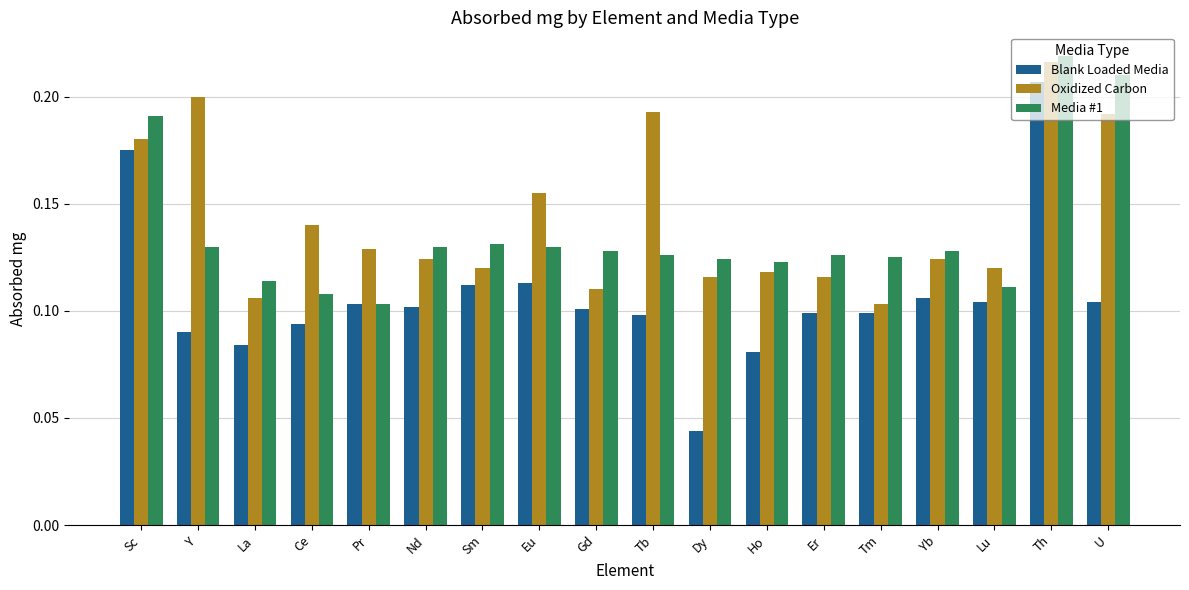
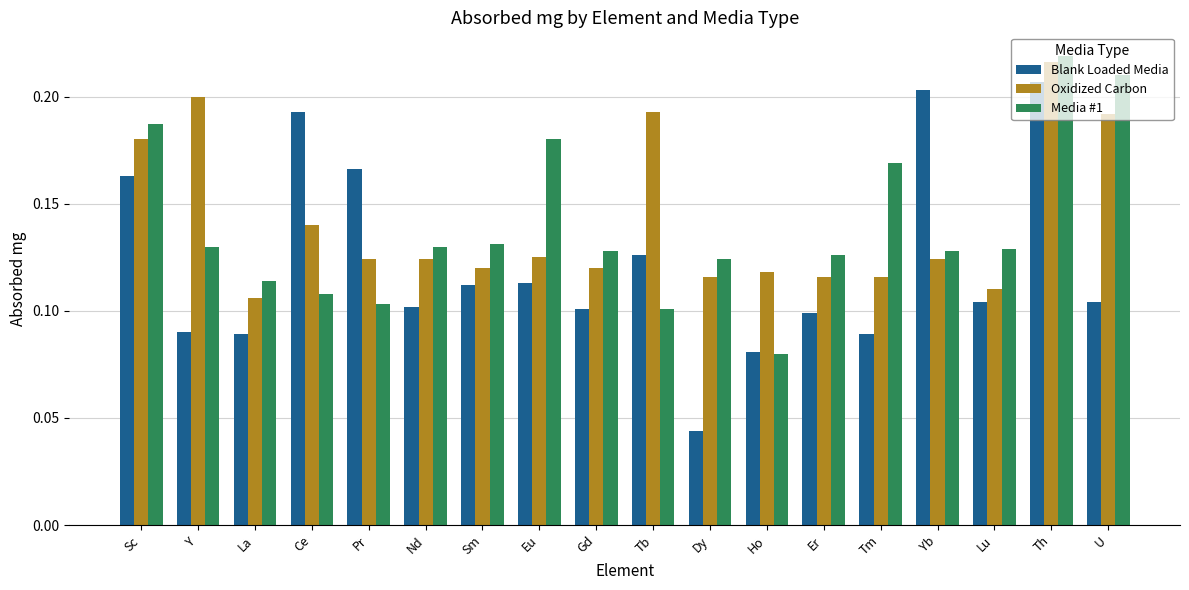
Blank Loaded Media, Sc: 0.175 -> 0.163
Media #1, Sc: 0.191 -> 0.187
Blank Loaded Media, La: 0.084 -> 0.089
Blank Loaded Media, Ce: 0.094 -> 0.193
Blank Loaded Media, Pr: 0.103 -> 0.166
Oxidized Carbon, Pr: 0.129 -> 0.124
Oxidized Carbon, Eu: 0.155 -> 0.125
Media #1, Eu: 0.13 -> 0.18
Oxidized Carbon, Gd: 0.11 -> 0.12
Blank Loaded Media, Tb: 0.098 -> 0.126
Media #1, Tb: 0.126 -> 0.101
Media #1, Ho: 0.123 -> 0.080
Blank Loaded Media, Tm: 0.099 -> 0.089
Oxidized Carbon, Tm: 0.103 -> 0.116
Media #1, Tm: 0.125 -> 0.169
Blank Loaded Media, Yb: 0.106 -> 0.203
Oxidized Carbon, Lu: 0.12 -> 0.11
Media #1, Lu: 0.111 -> 0.129
